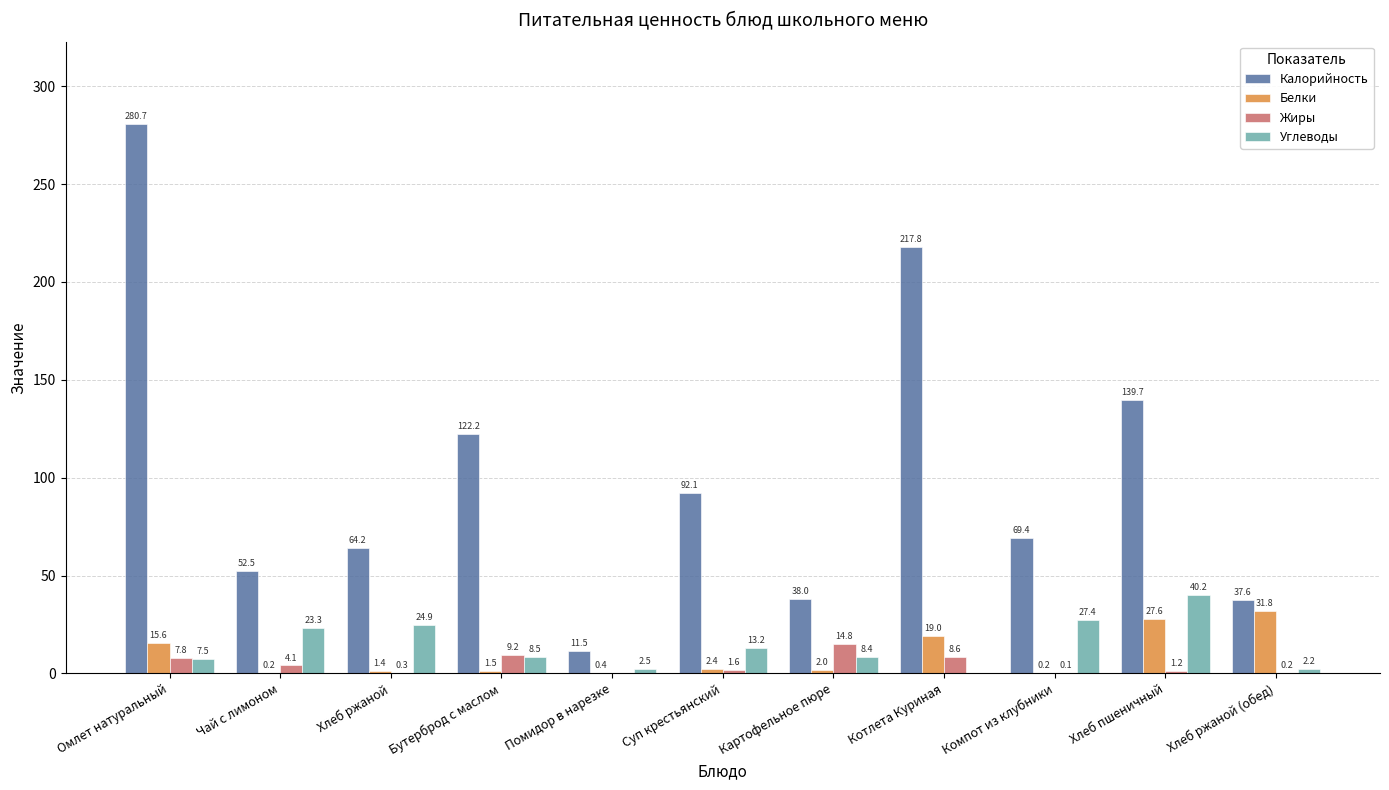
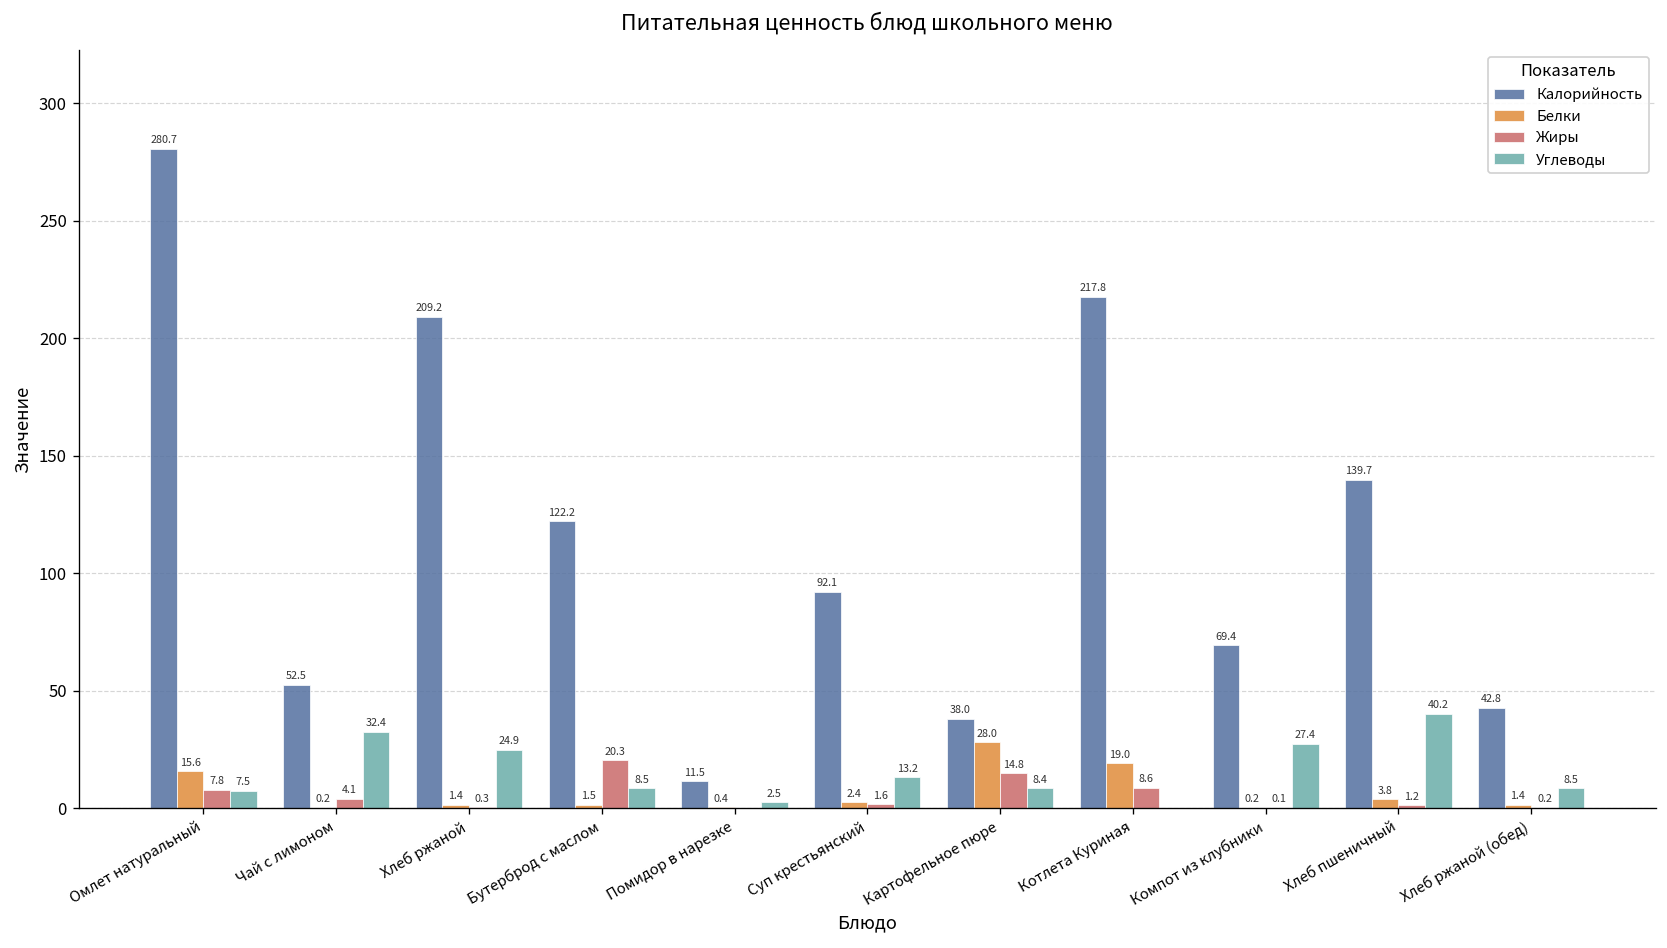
Углеводы, Чай с лимоном: 23.3 -> 32.4
Калорийность, Хлеб ржаной: 64.2 -> 209.2
Жиры, Бутерброд с маслом: 9.2 -> 20.3
Белки, Картофельное пюре: 2.0 -> 28.0
Белки, Хлеб пшеничный: 27.6 -> 3.8
Калорийность, Хлеб ржаной (обед): 37.6 -> 42.8
Белки, Хлеб ржаной (обед): 31.8 -> 1.4
Углеводы, Хлеб ржаной (обед): 2.2 -> 8.5
